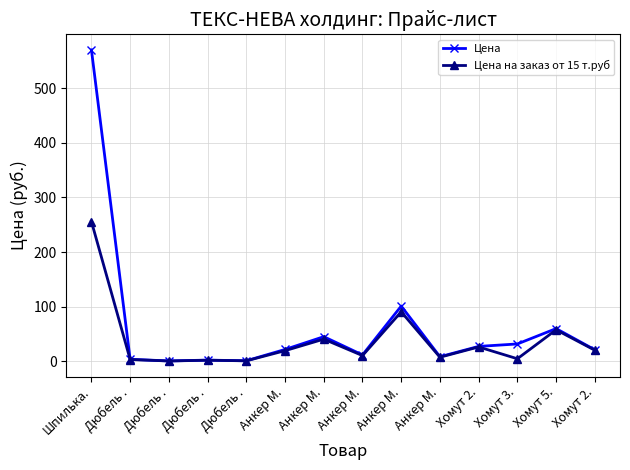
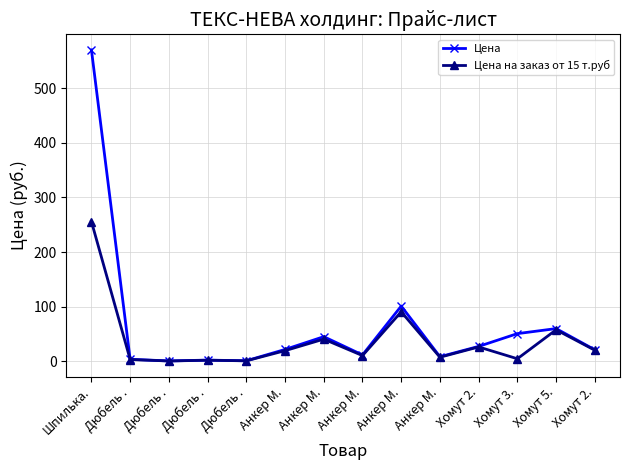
Цена, Хомут 3.: 30 -> 50
